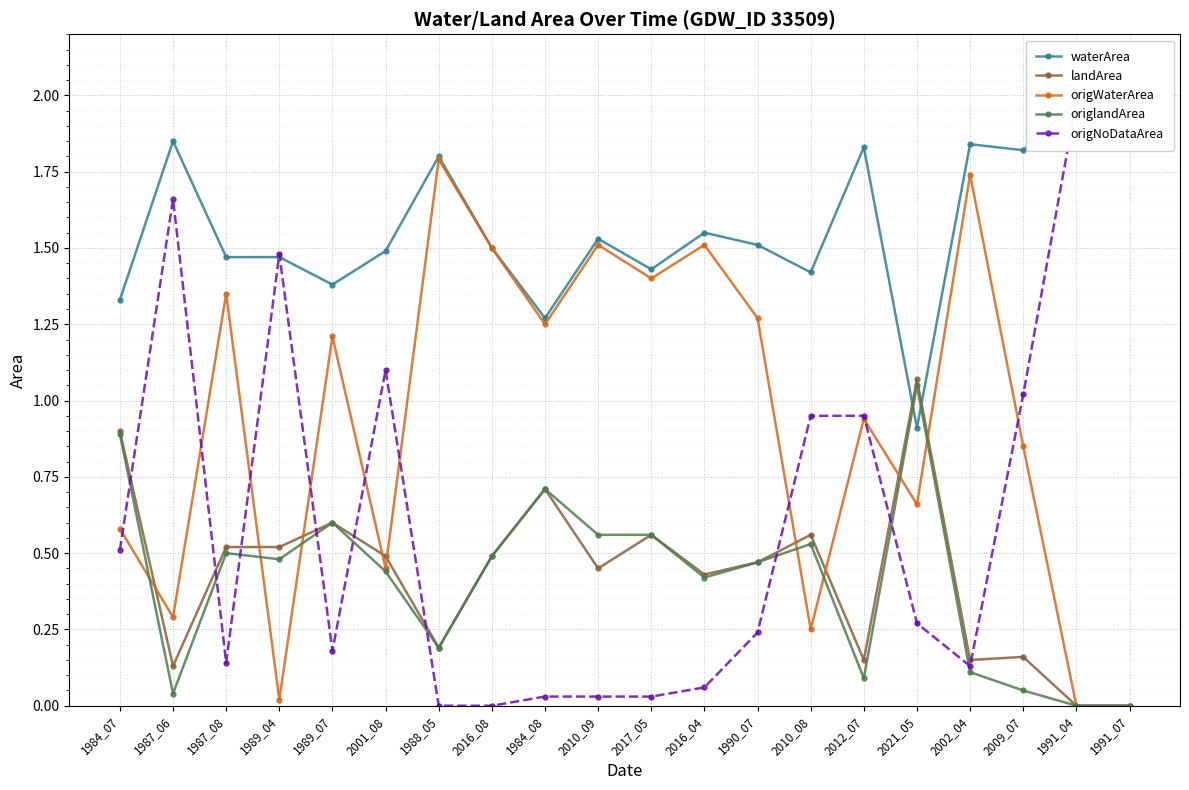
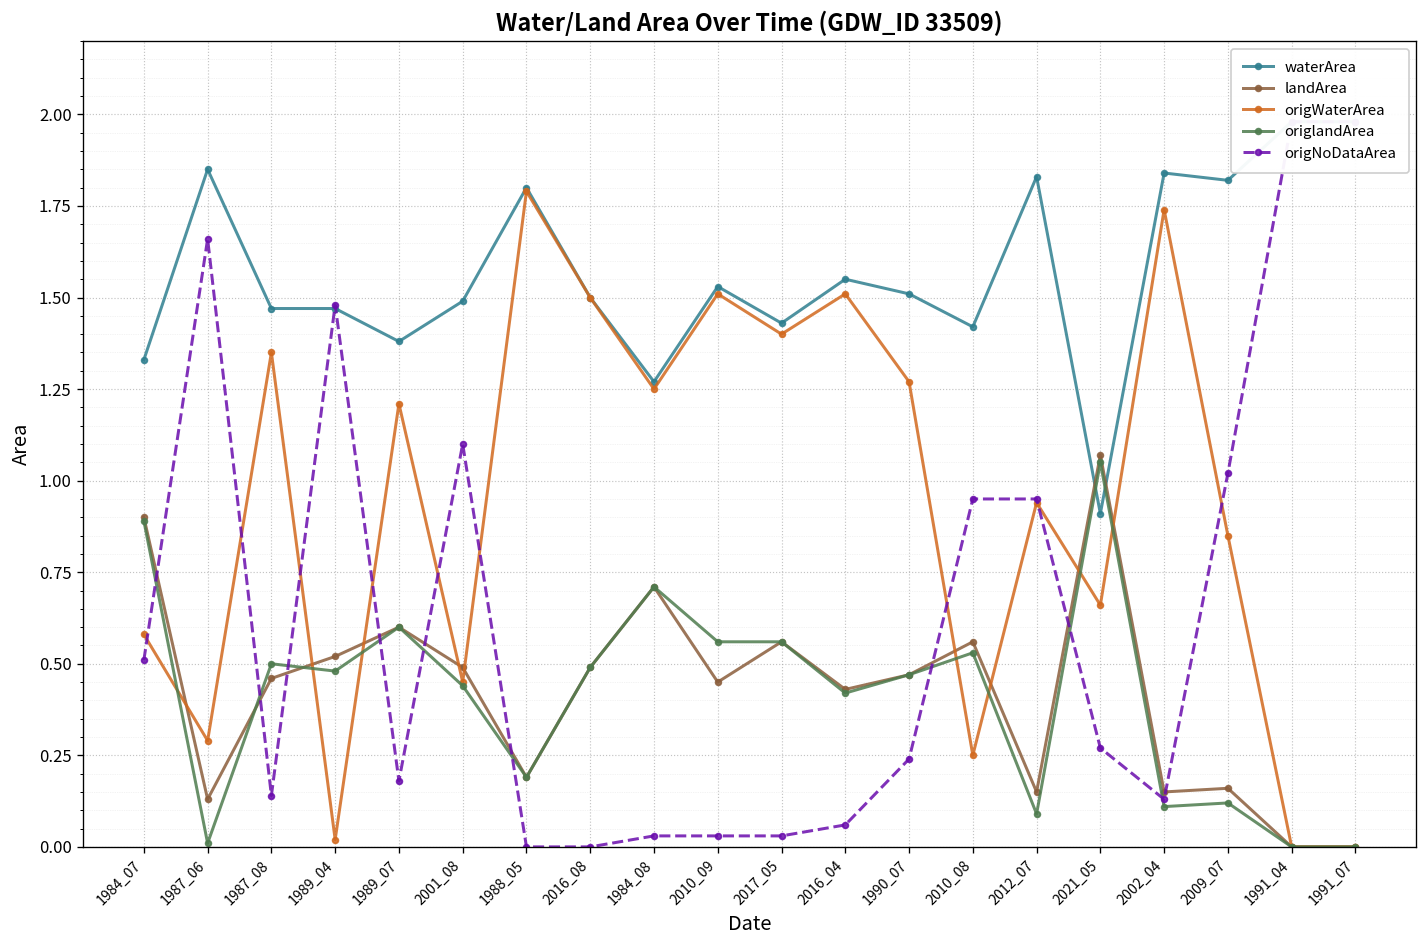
origlandArea, 1987_06: 0.04 -> 0.01
landArea, 1987_08: 0.52 -> 0.46
origlandArea, 2009_07: 0.05 -> 0.12
